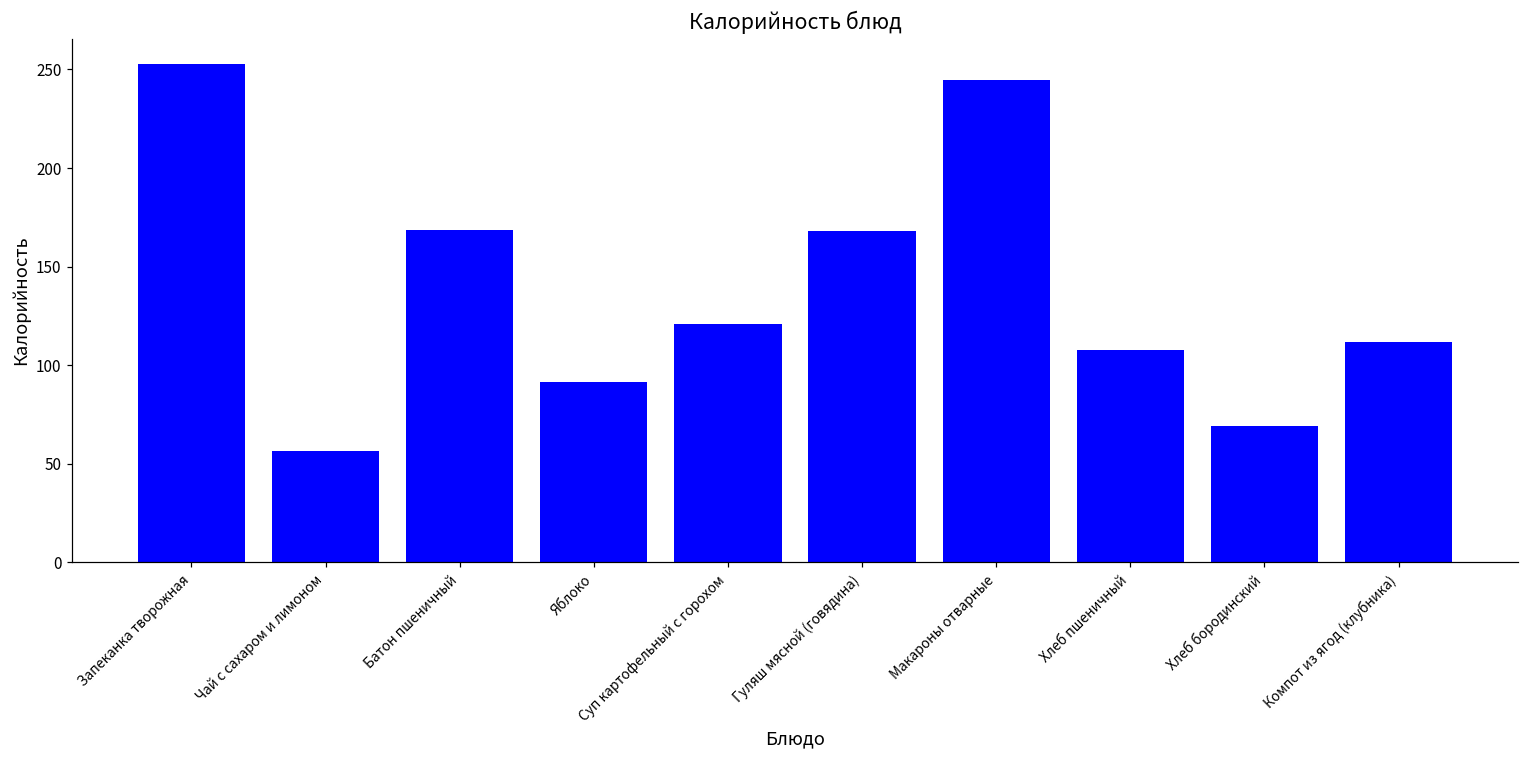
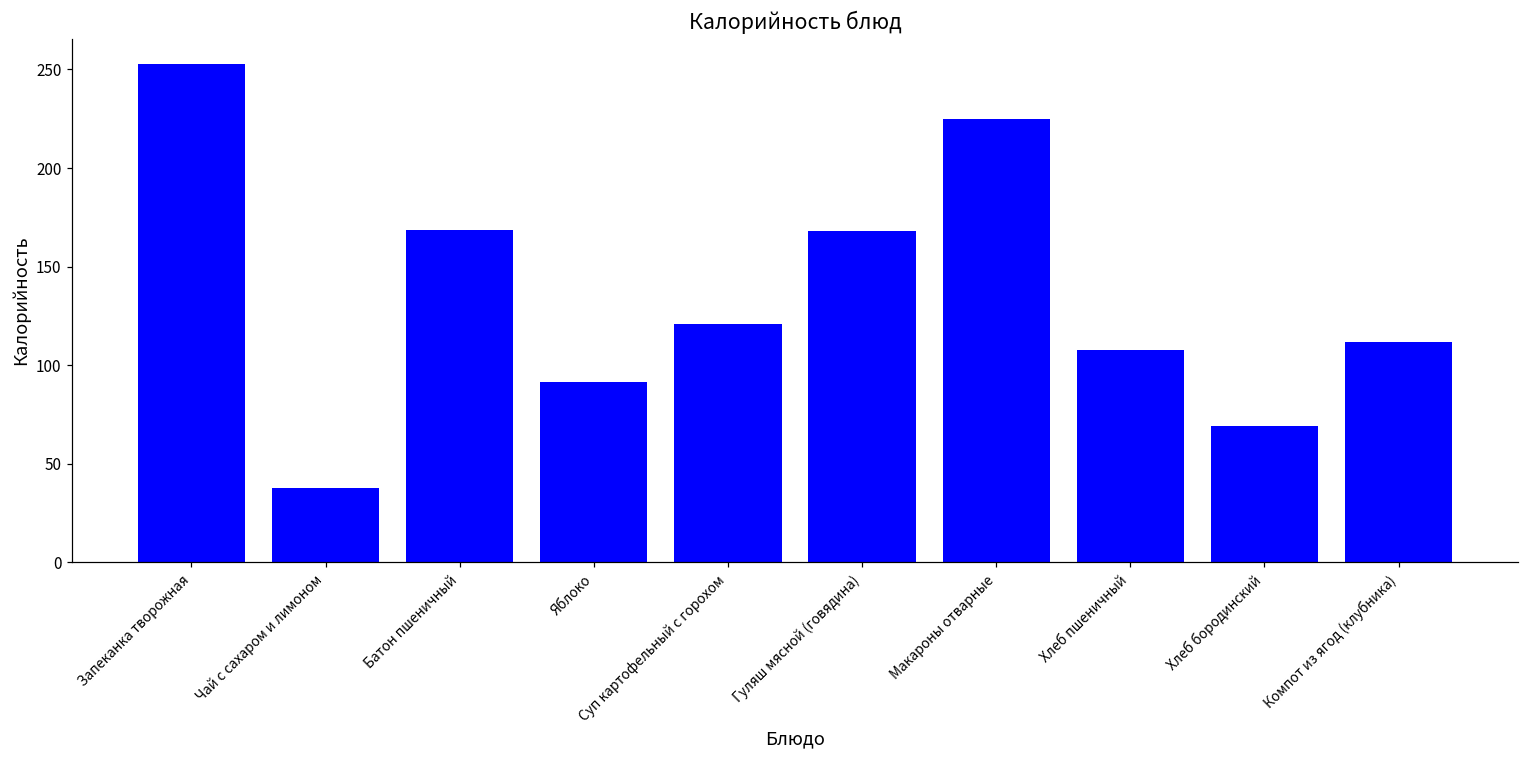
Чай с сахаром и лимоном: 56 -> 38
Макароны отварные: 245 -> 225
